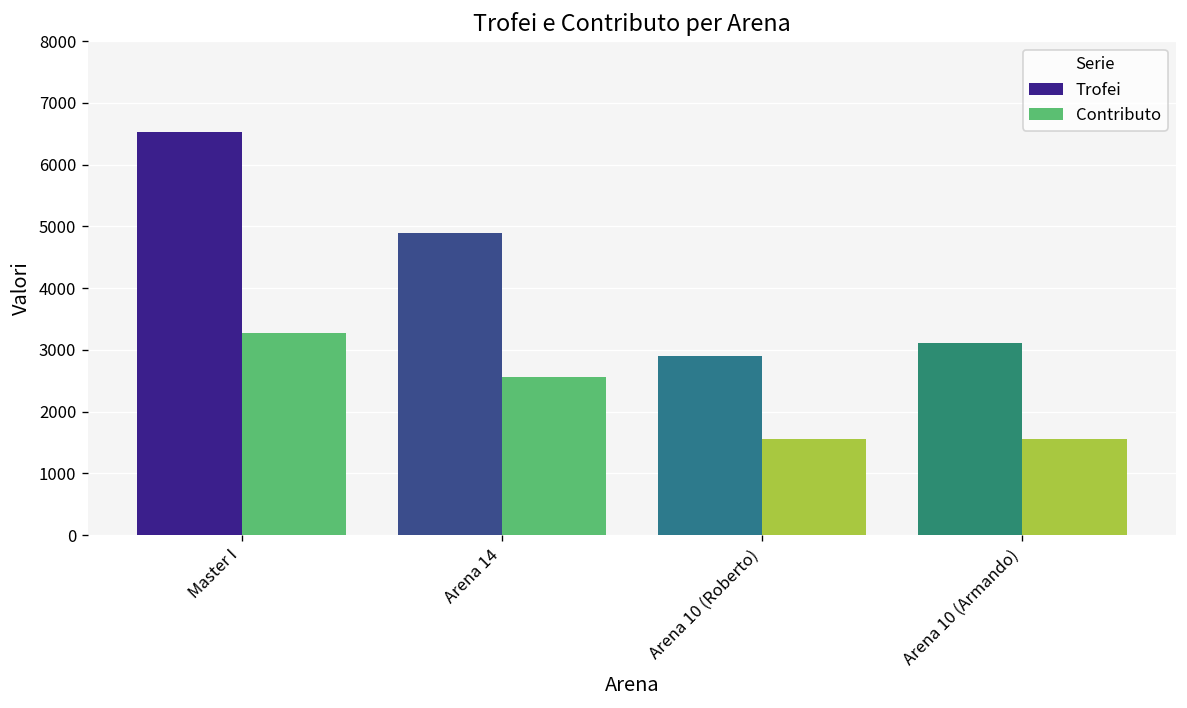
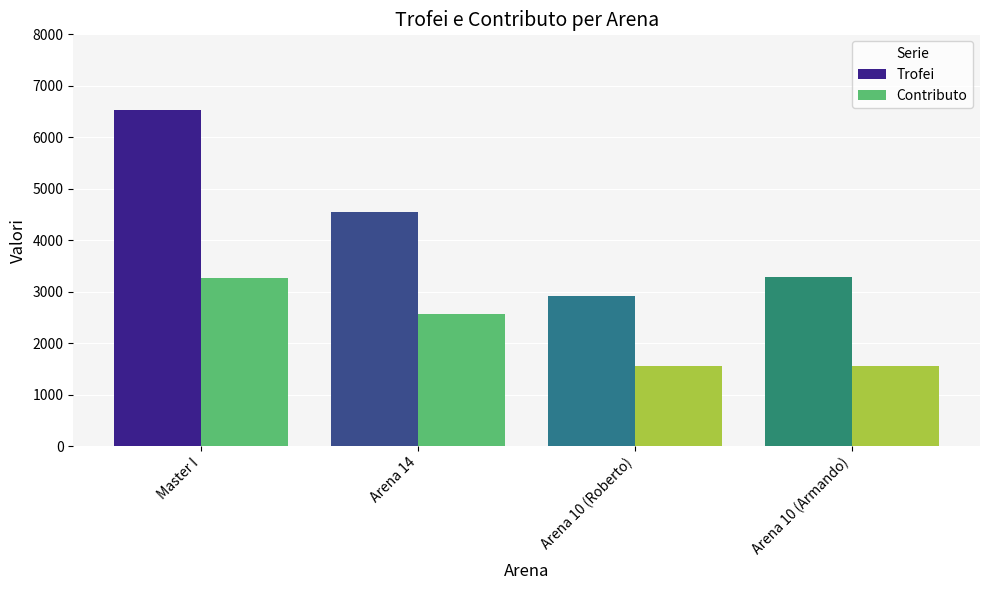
Trofei, Arena 14: 4900 -> 4500
Trofei, Arena 10 (Armando): 3100 -> 3300
